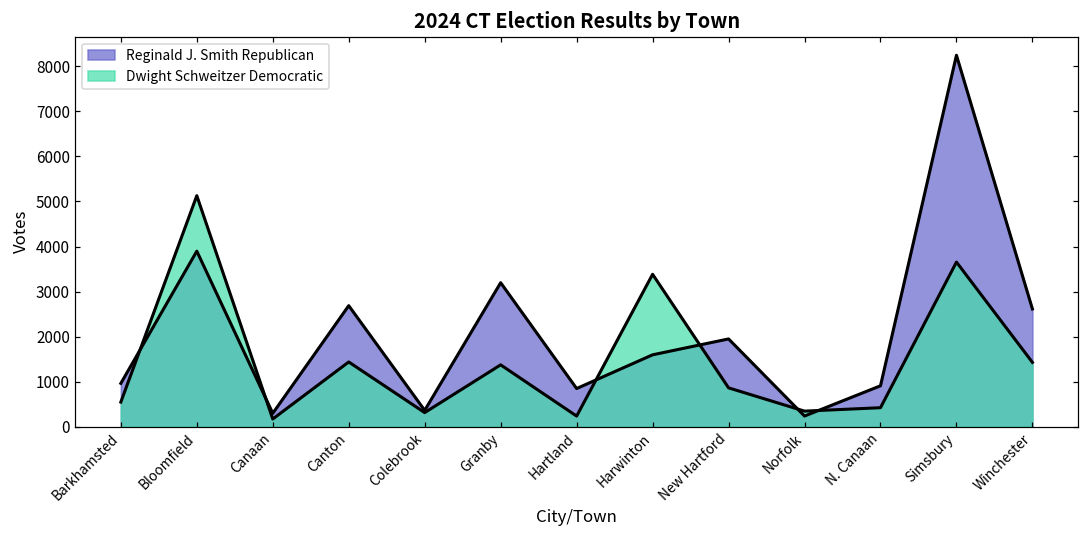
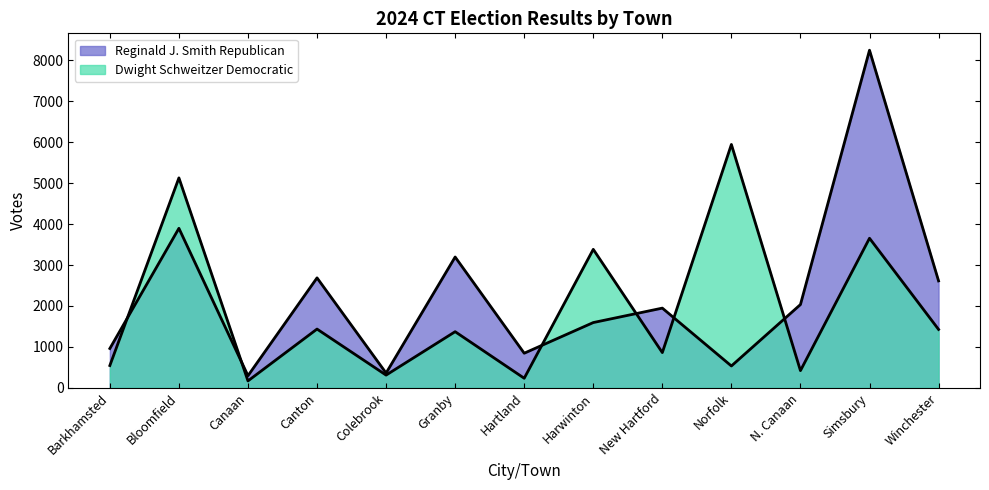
Reginald J. Smith Republican, Norfolk: 200 -> 500
Dwight Schweitzer Democratic, Norfolk: 300 -> 5900
Reginald J. Smith Republican, N. Canaan: 900 -> 2000
